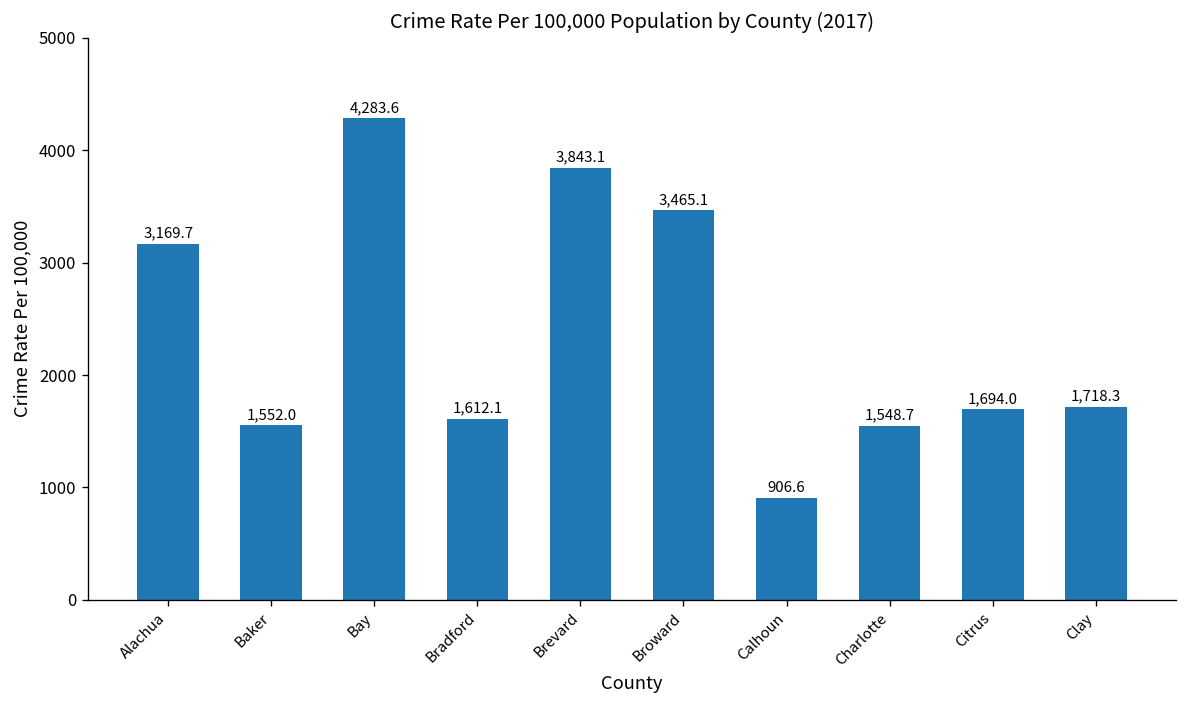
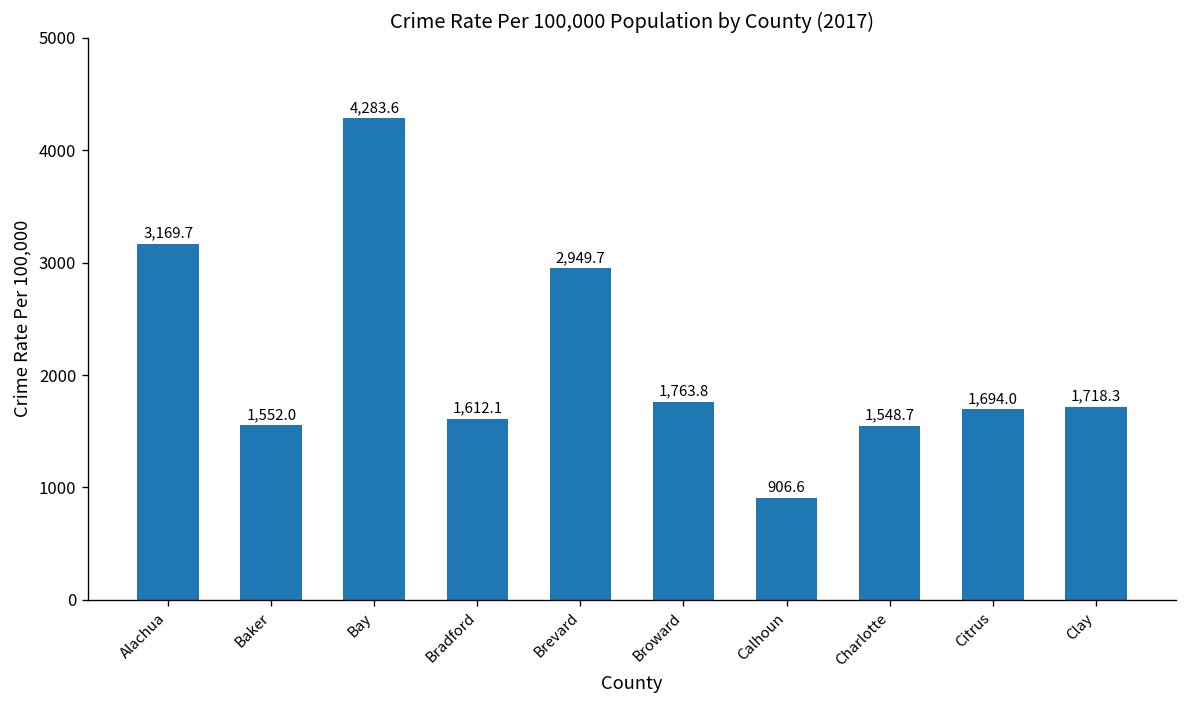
Brevard: 3,843.1 -> 2,949.7
Broward: 3,465.1 -> 1,763.8
